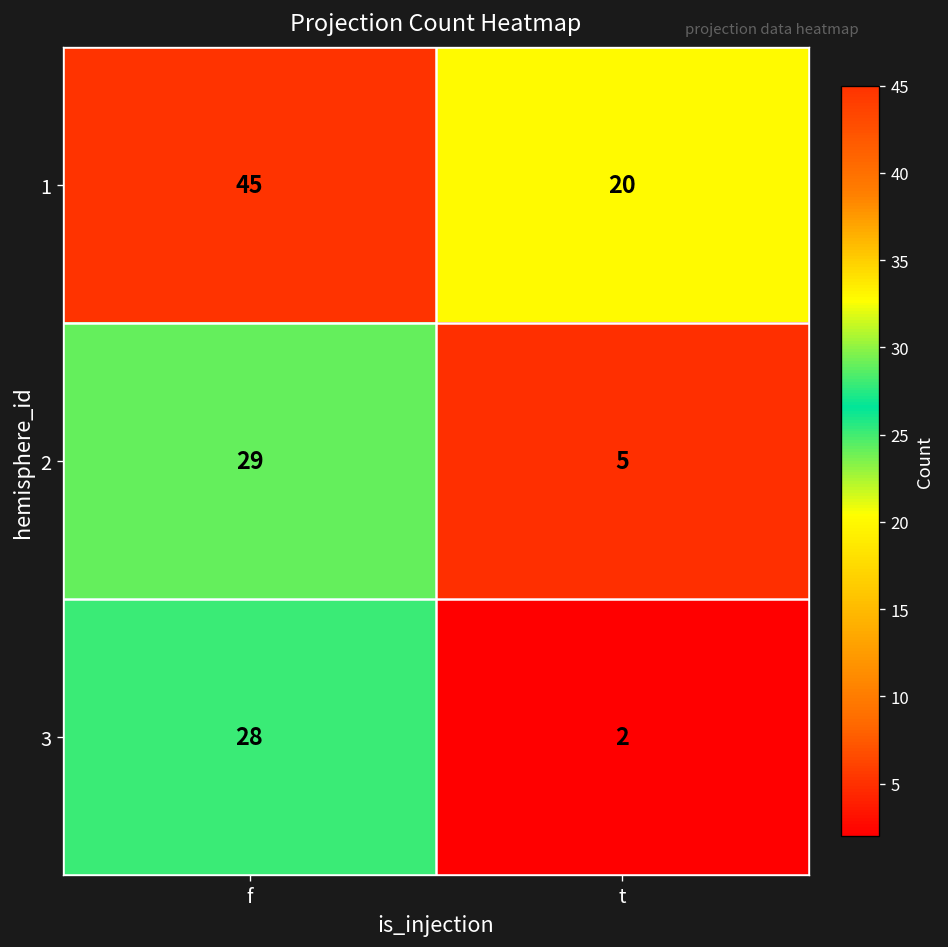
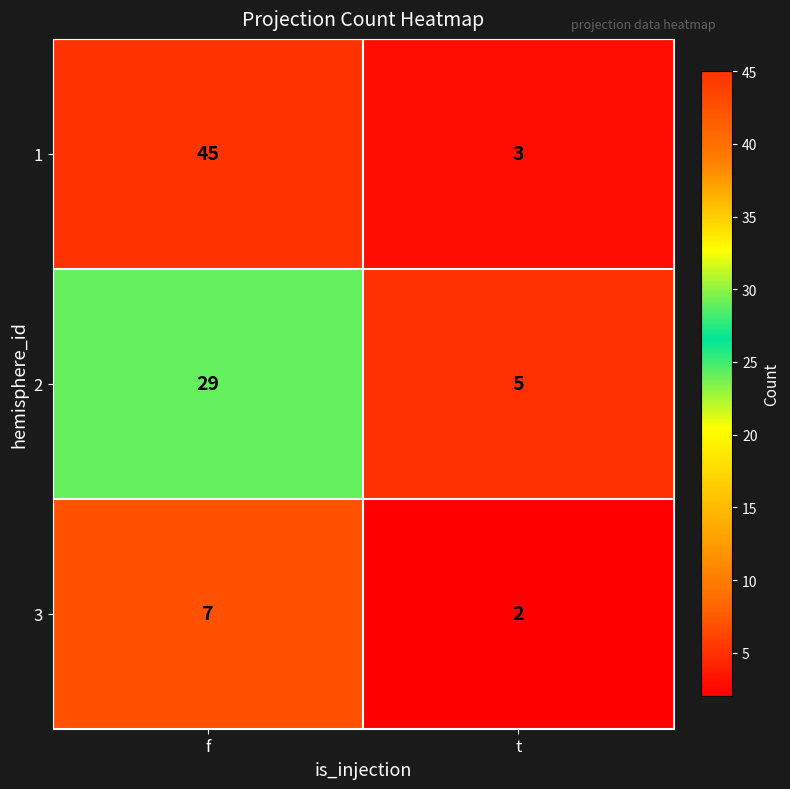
1, t: 20 -> 3
3, f: 28 -> 7
